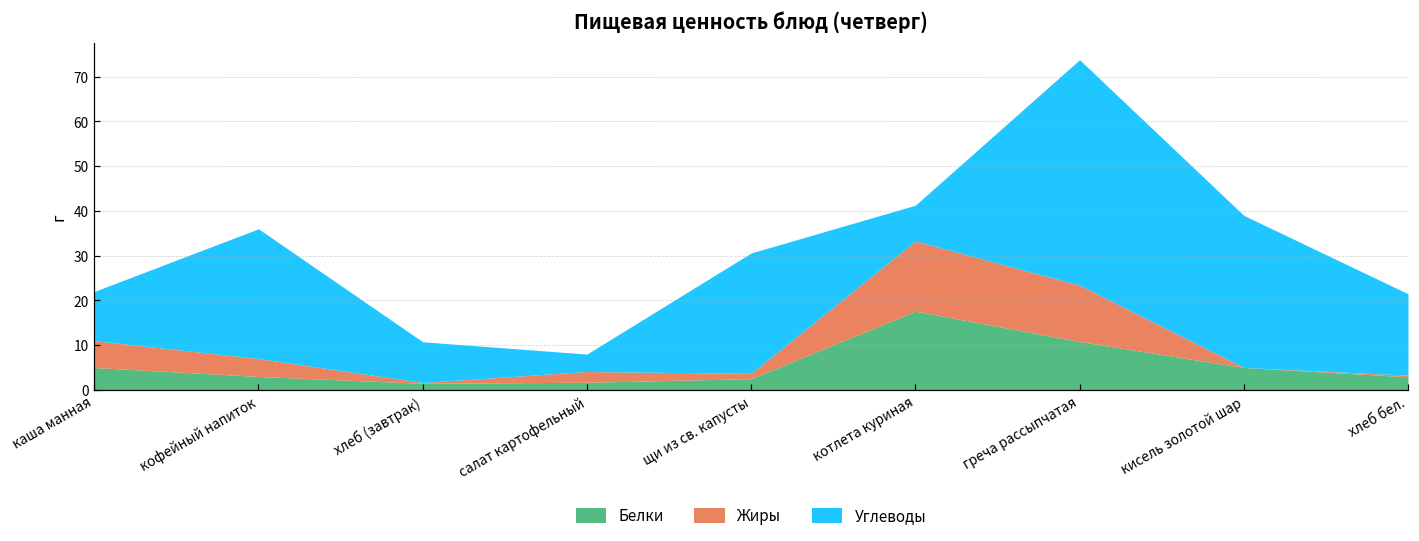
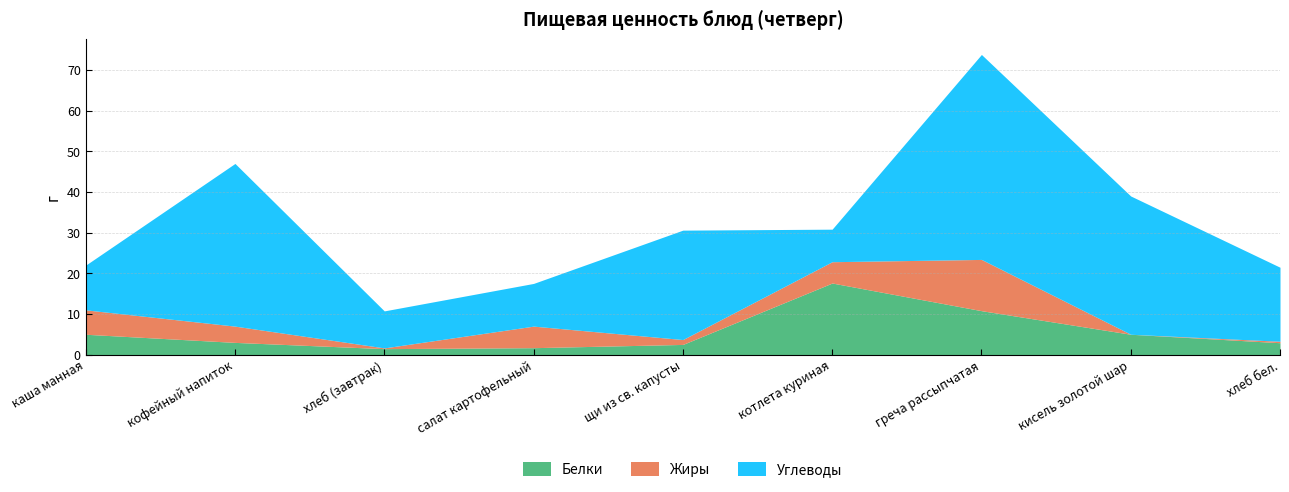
Углеводы, кофейный напиток: 29 -> 40
Жиры, салат картофельный: 2 -> 5
Углеводы, салат картофельный: 4 -> 11
Жиры, котлета куриная: 16 -> 5
